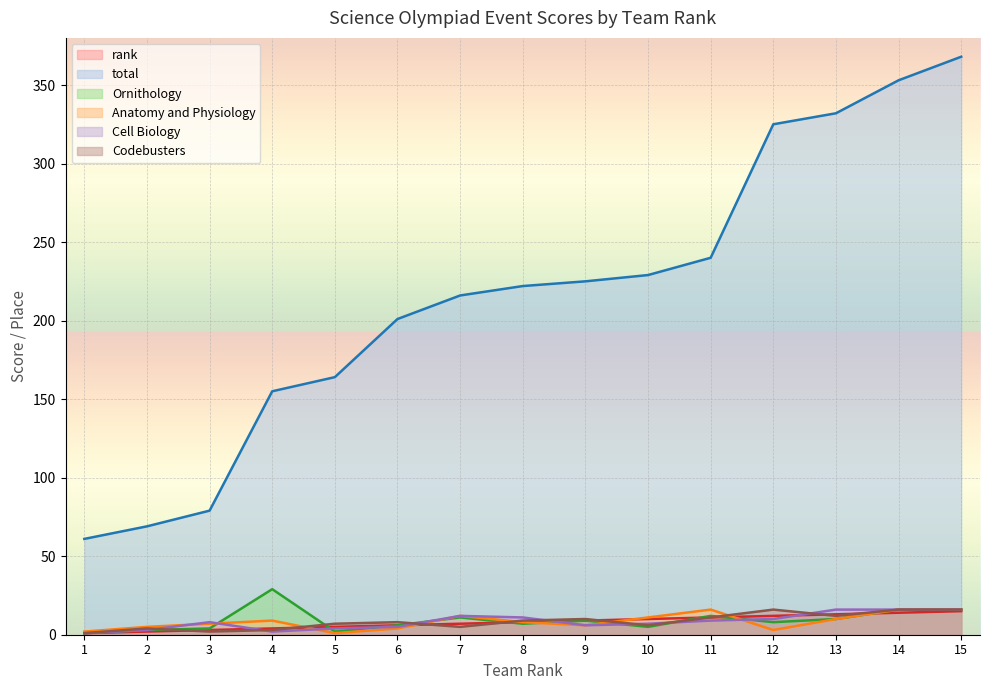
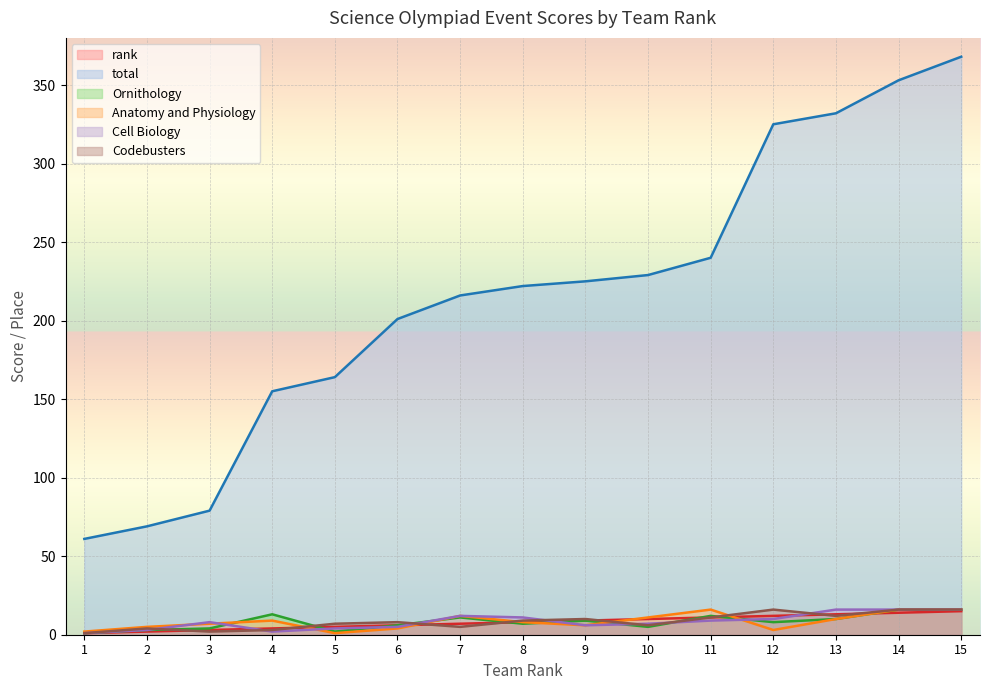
Ornithology, 4: 29 -> 13
